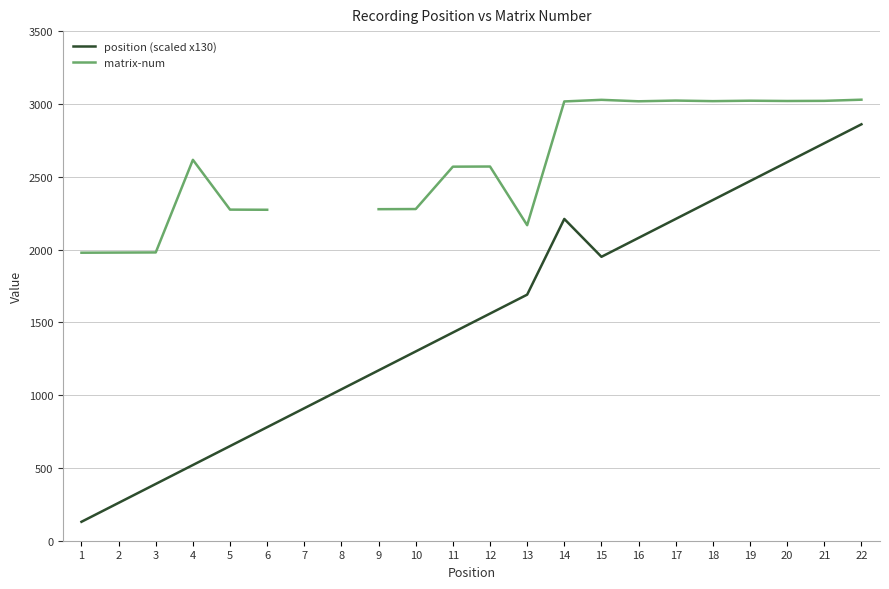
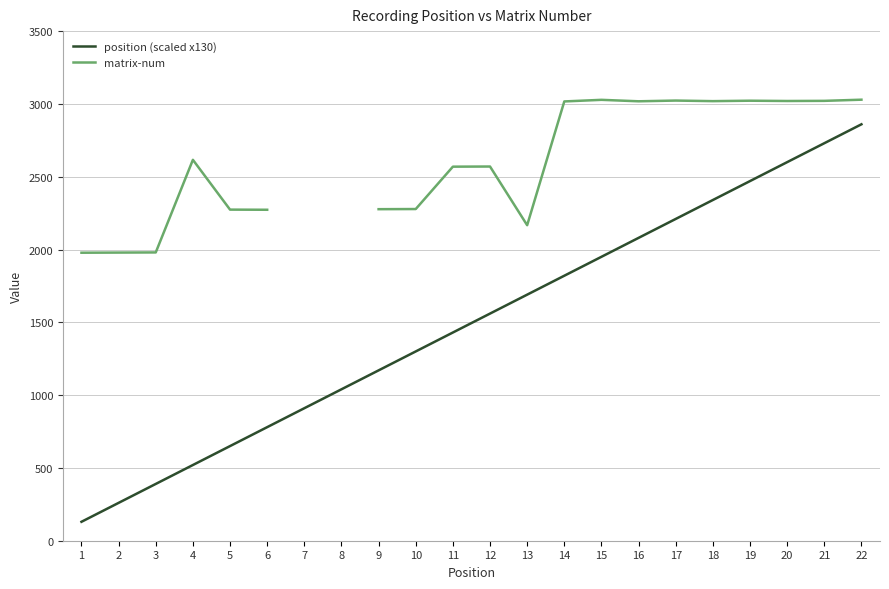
position (scaled x130), 14: 2210 -> 1820
